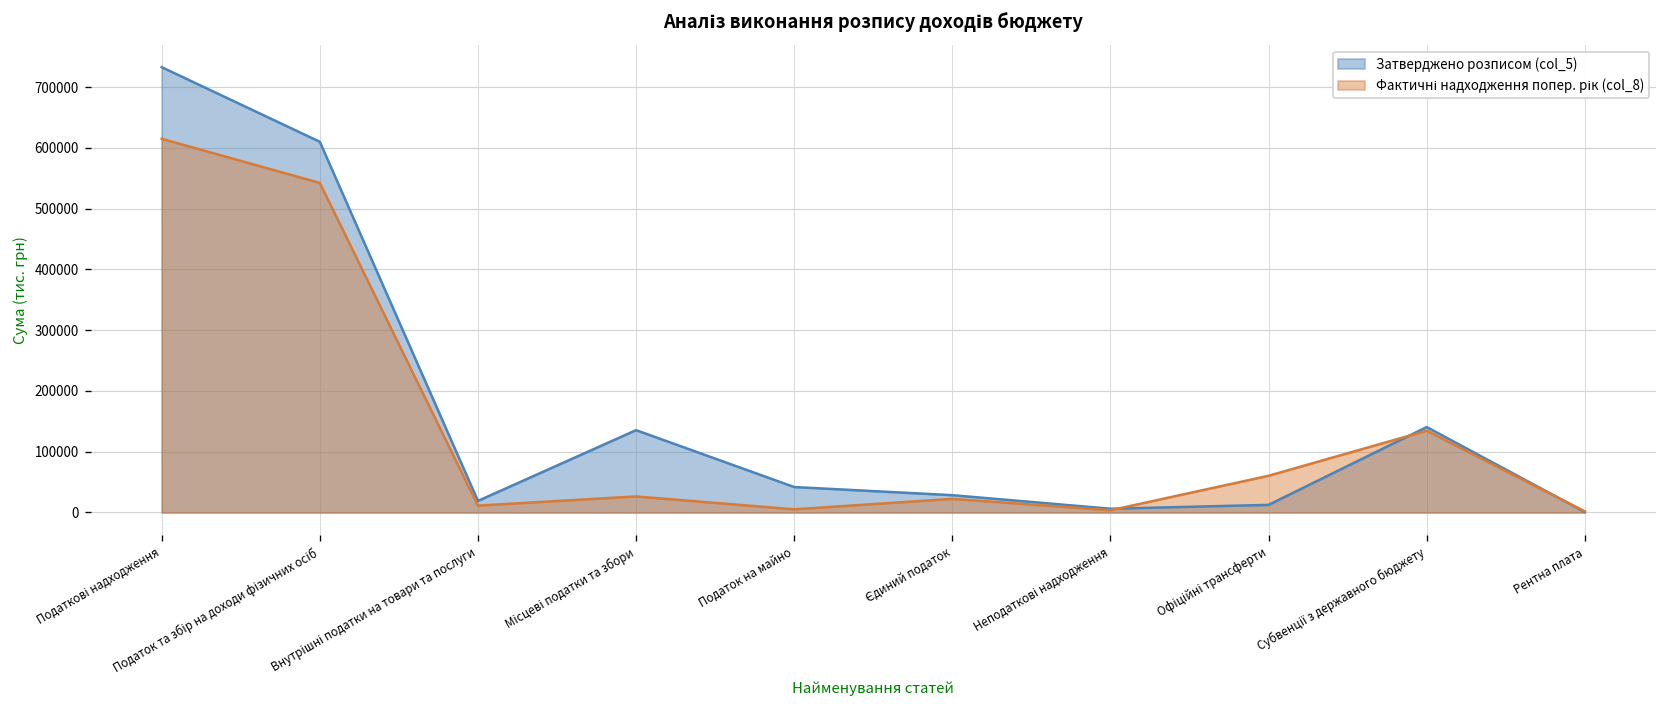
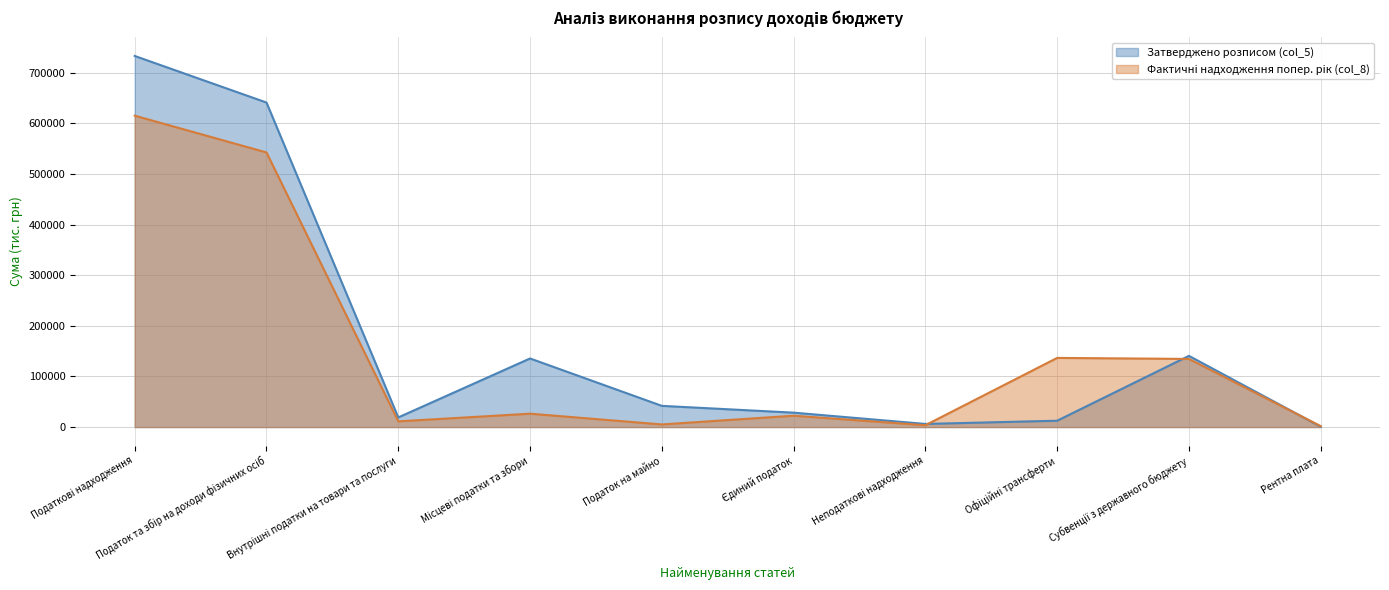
Затверджено розписом (col_5), Податок та збір на доходи фізичних осіб: 610000 -> 640000
Фактичні надходження попер. рік (col_8), Офіційні трансферти: 60000 -> 140000
